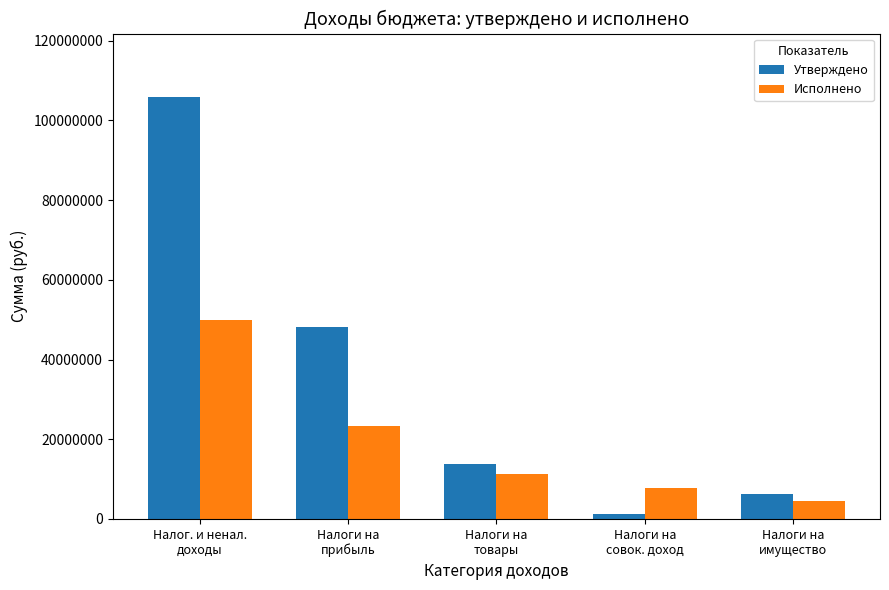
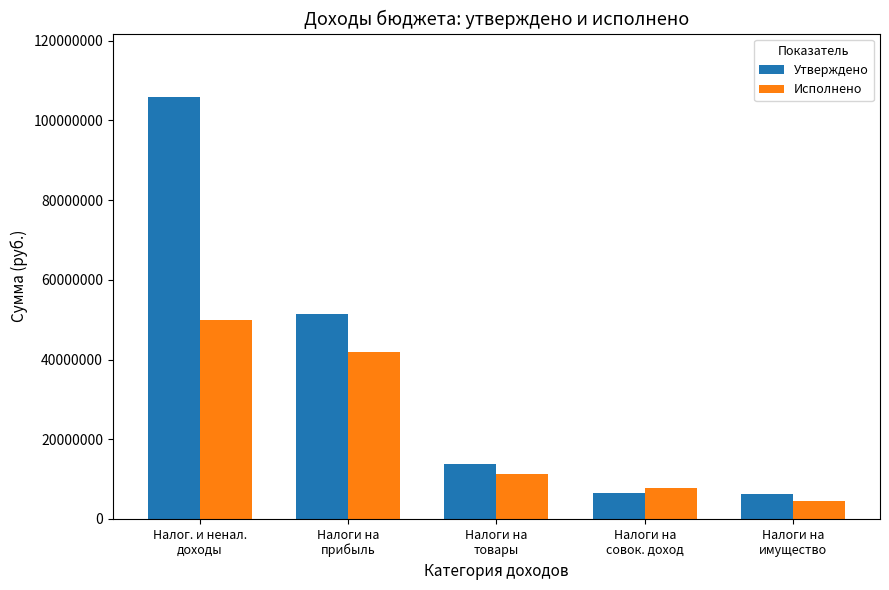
Утверждено, Налоги на прибыль: 48000000 -> 51000000
Исполнено, Налоги на прибыль: 23000000 -> 42000000
Утверждено, Налоги на совок. доход: 1000000 -> 6000000
